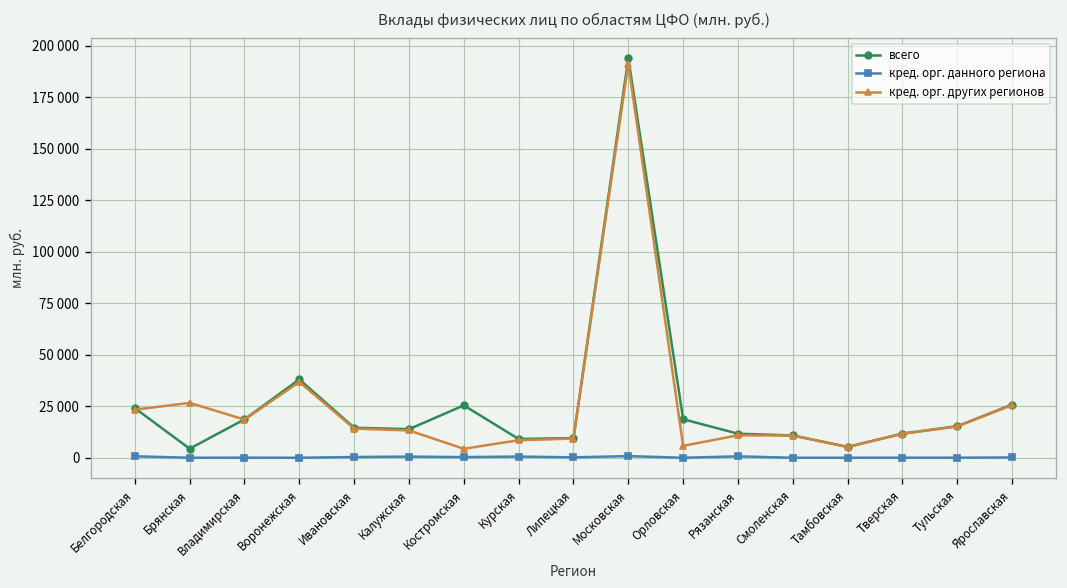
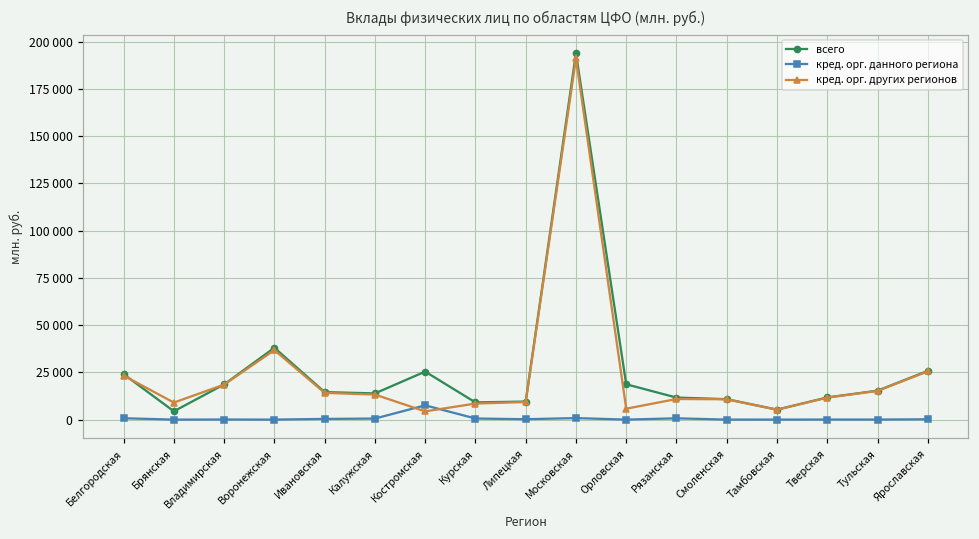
кред. орг. других регионов, Брянская: 27000 -> 9000
кред. орг. данного региона, Костромская: 0 -> 8000
